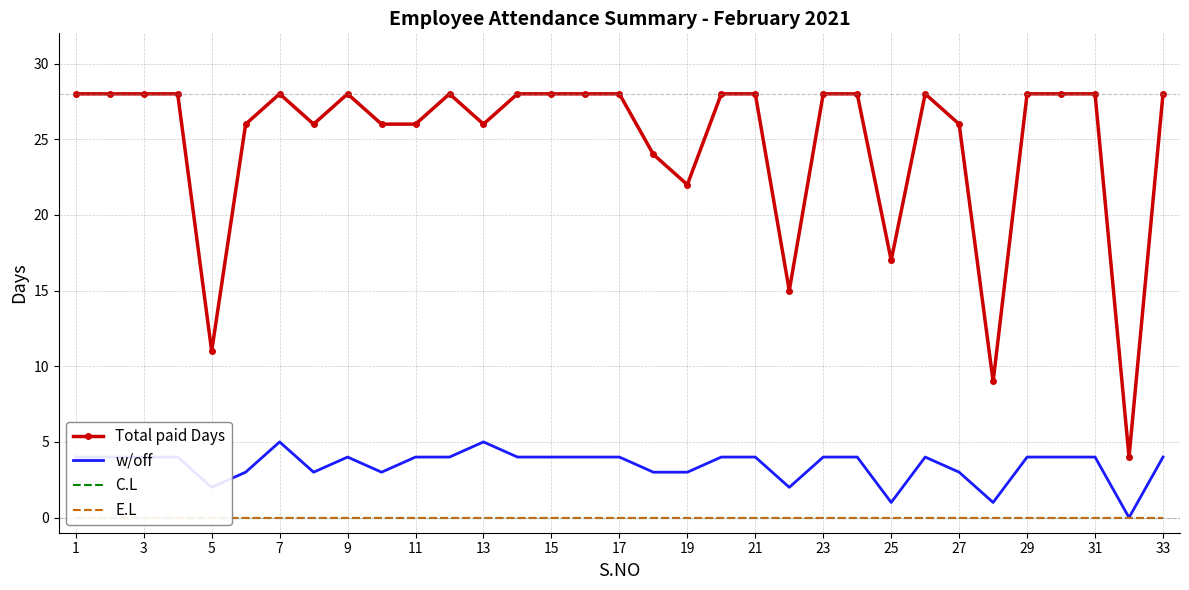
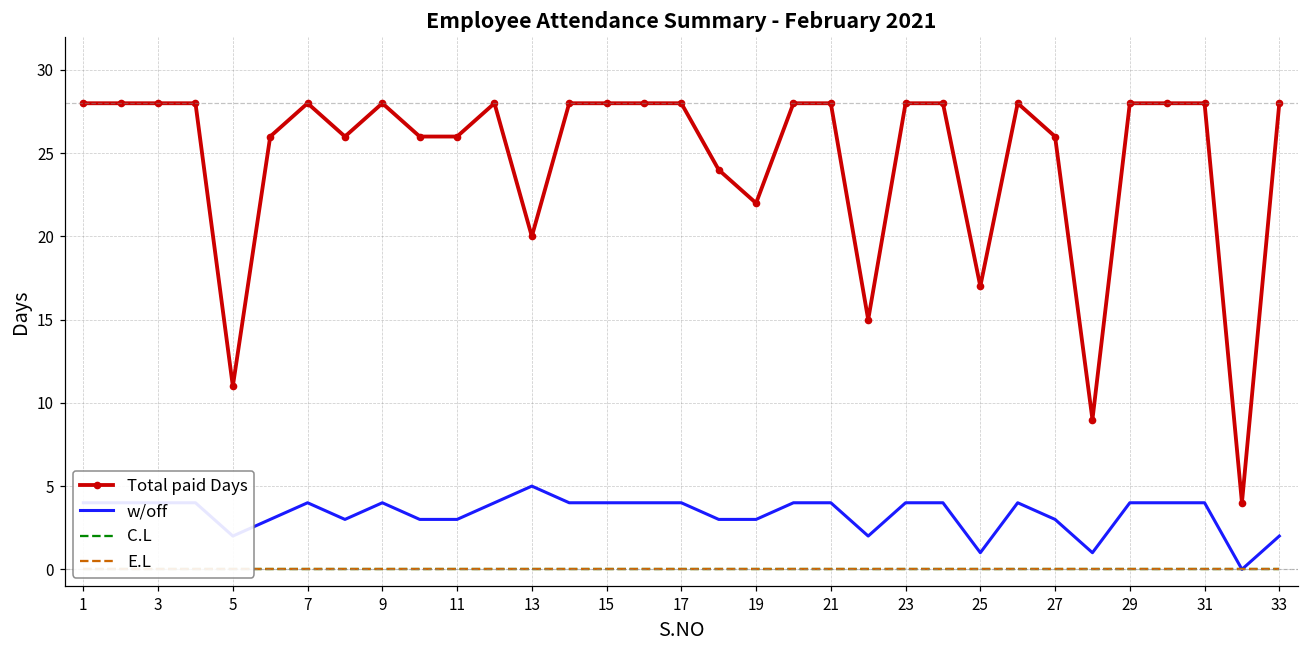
w/off, 7: 5 -> 4
w/off, 11: 4 -> 3
Total paid Days, 13: 26 -> 20
w/off, 33: 4 -> 2
